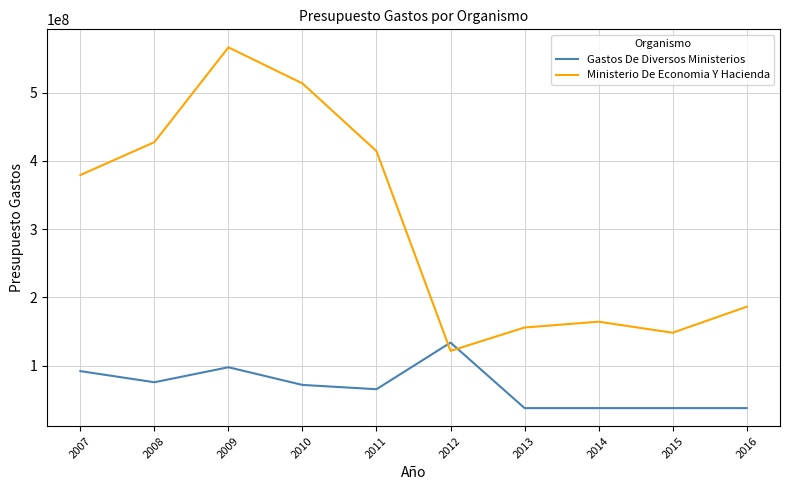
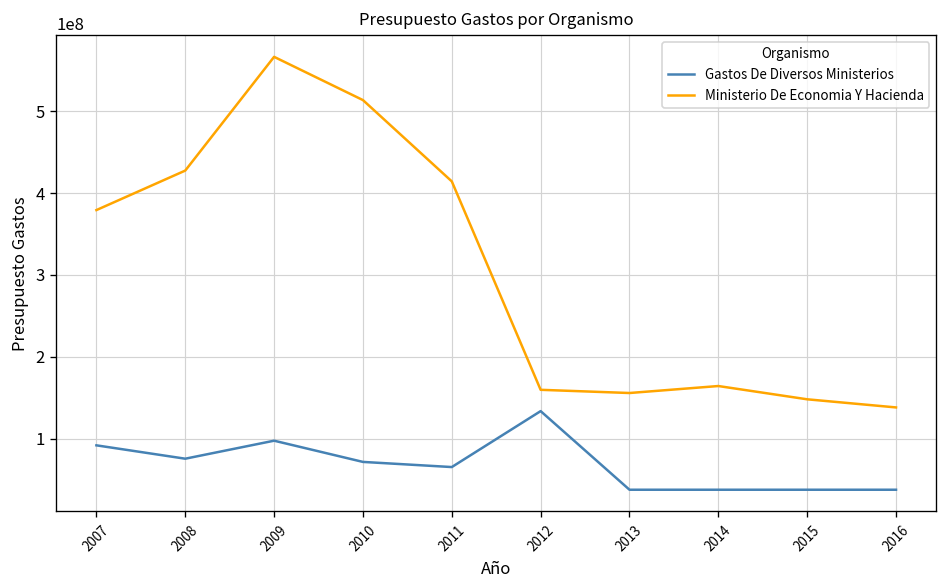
Ministerio De Economia Y Hacienda, 2012: 120000000 -> 160000000
Ministerio De Economia Y Hacienda, 2016: 190000000 -> 140000000
